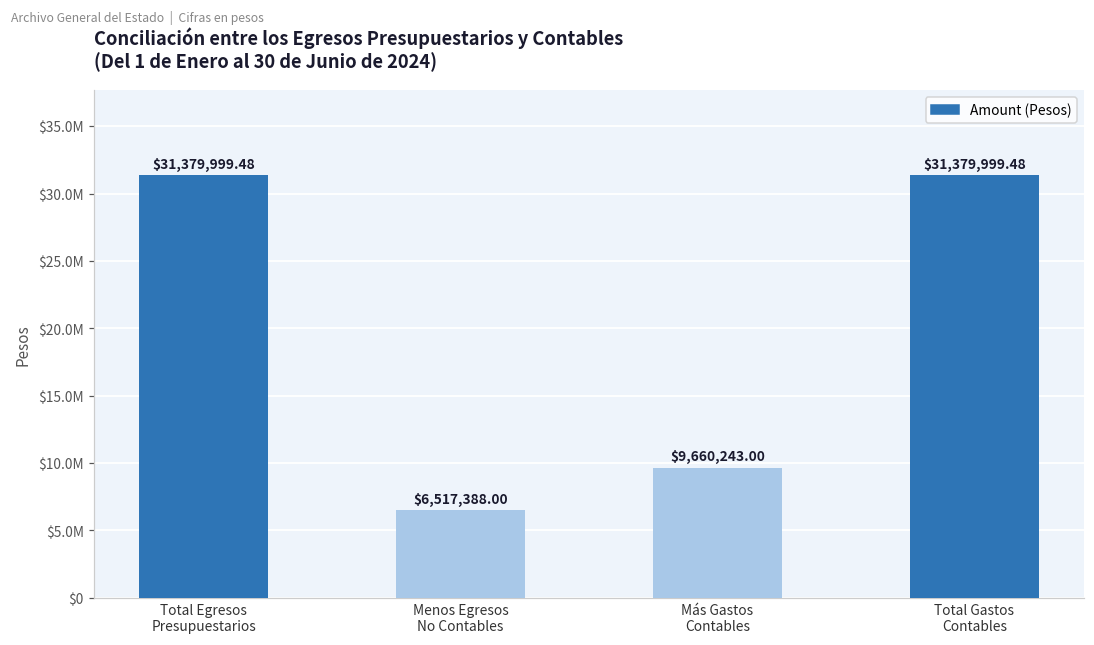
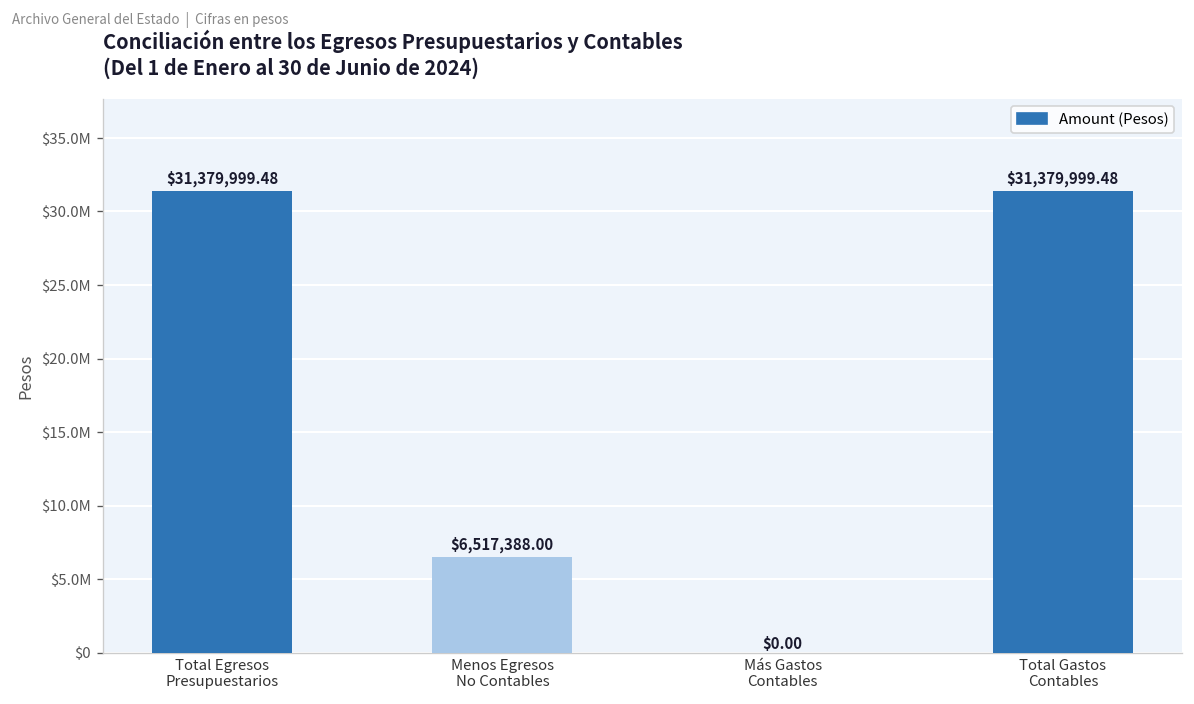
Más Gastos Contables: $9,660,243.00 -> $0.00
